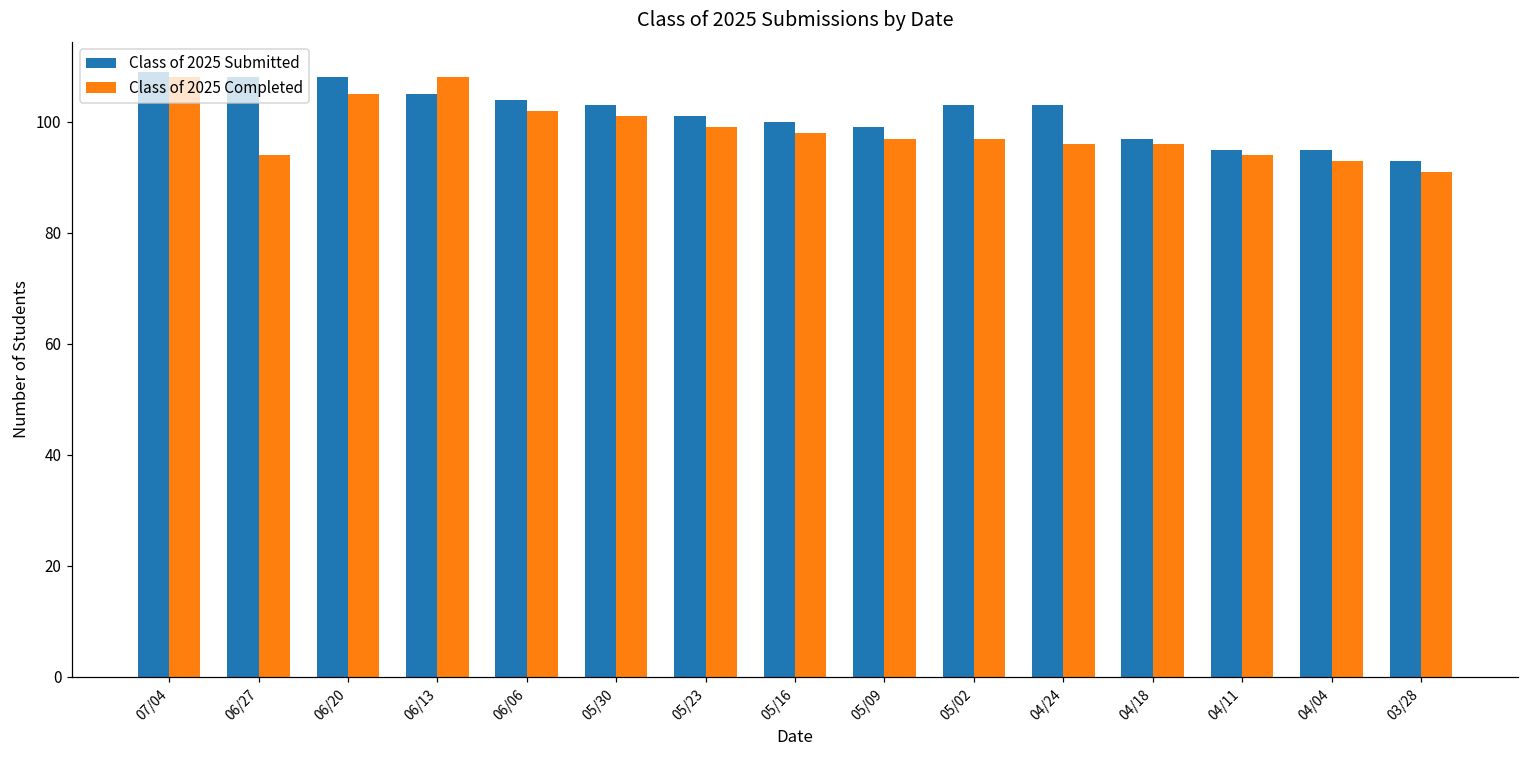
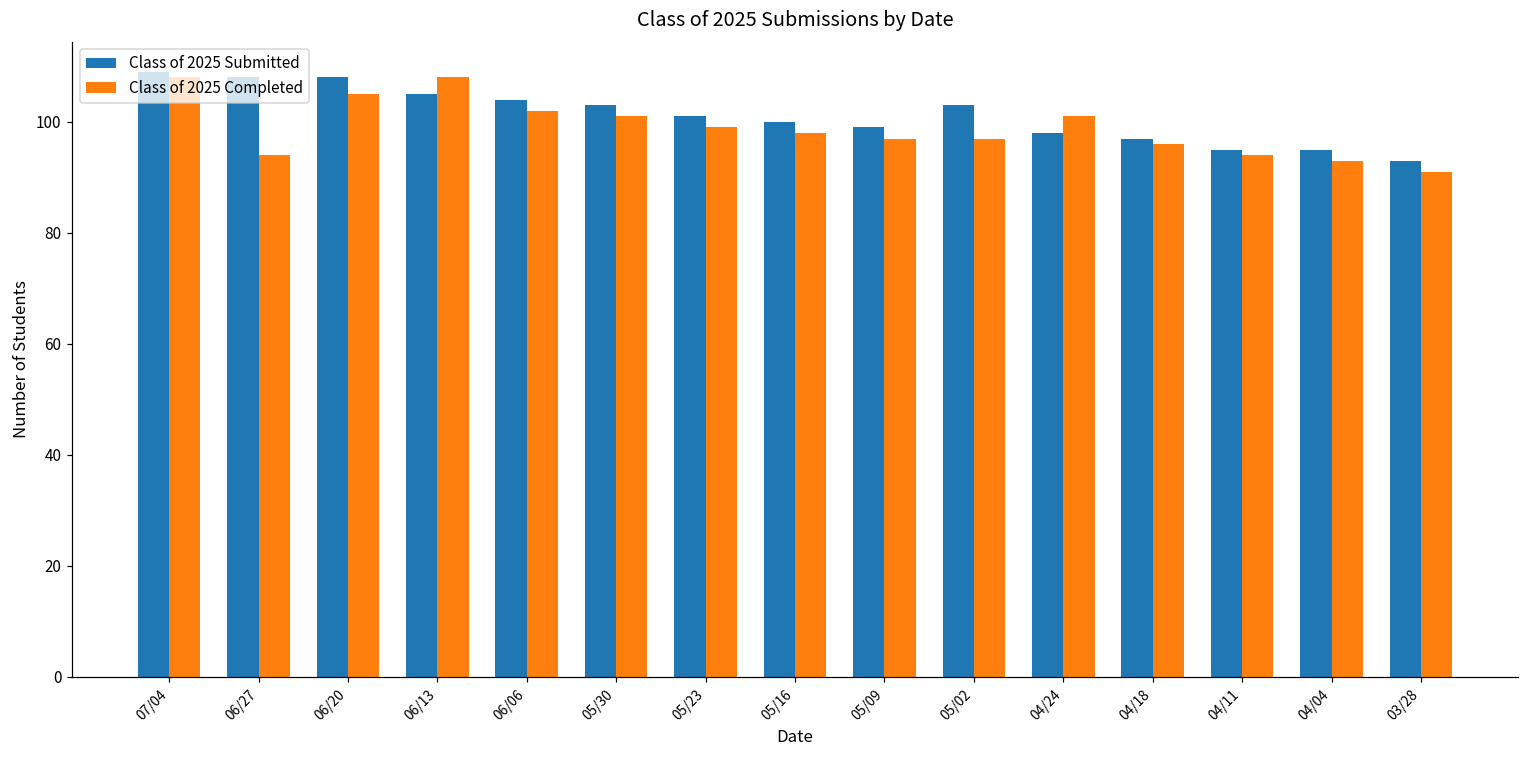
Class of 2025 Submitted, 04/24: 103 -> 98
Class of 2025 Completed, 04/24: 96 -> 101
